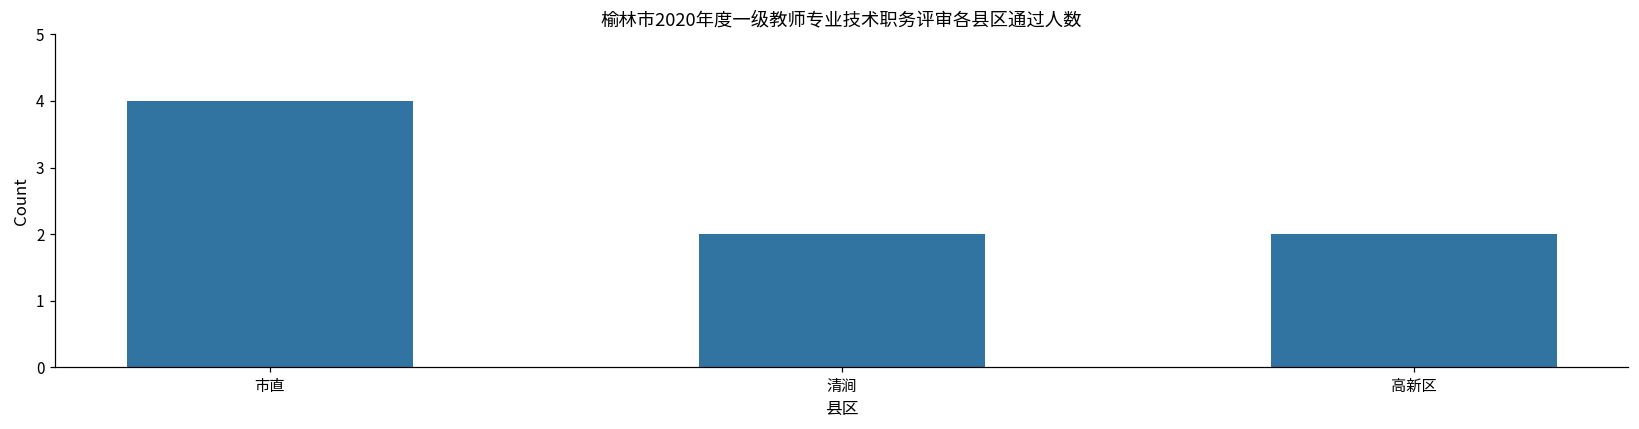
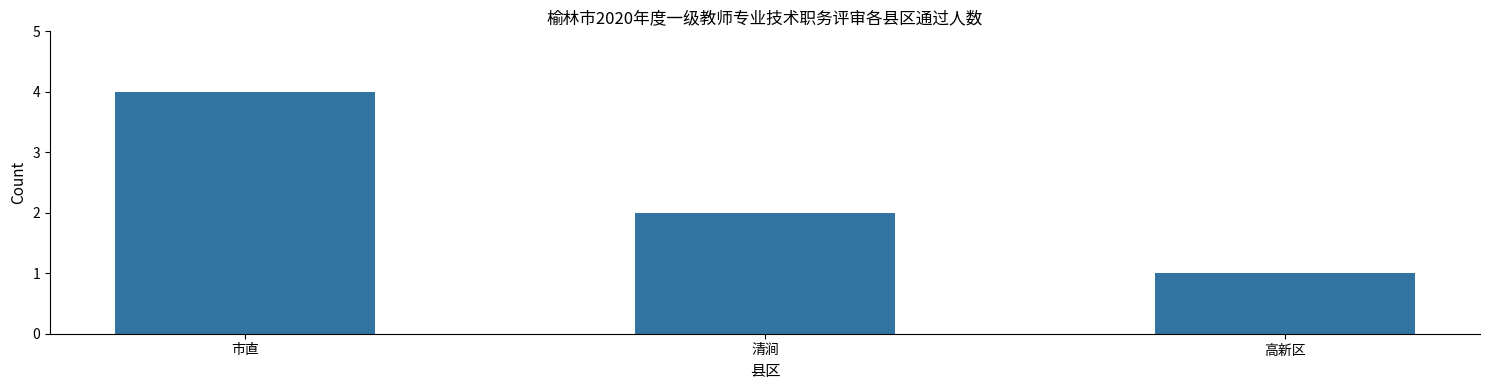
高新区: 2 -> 1
